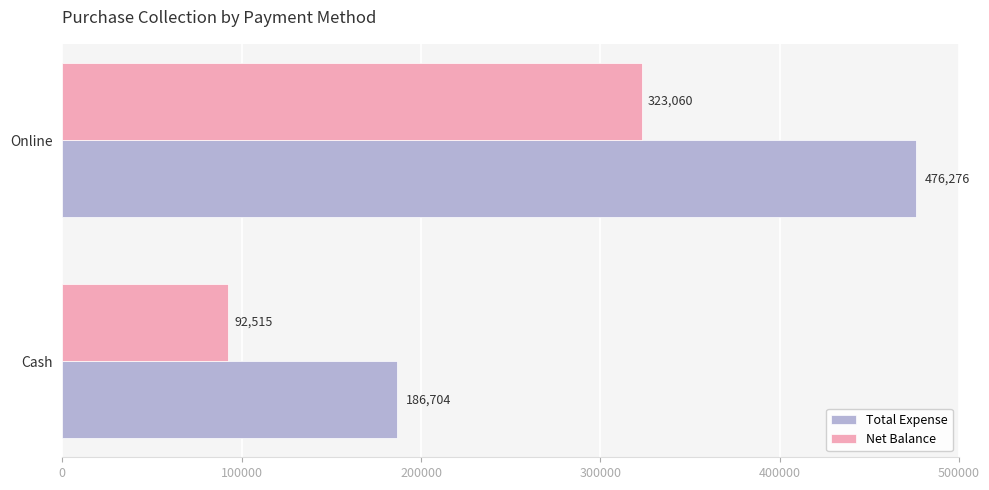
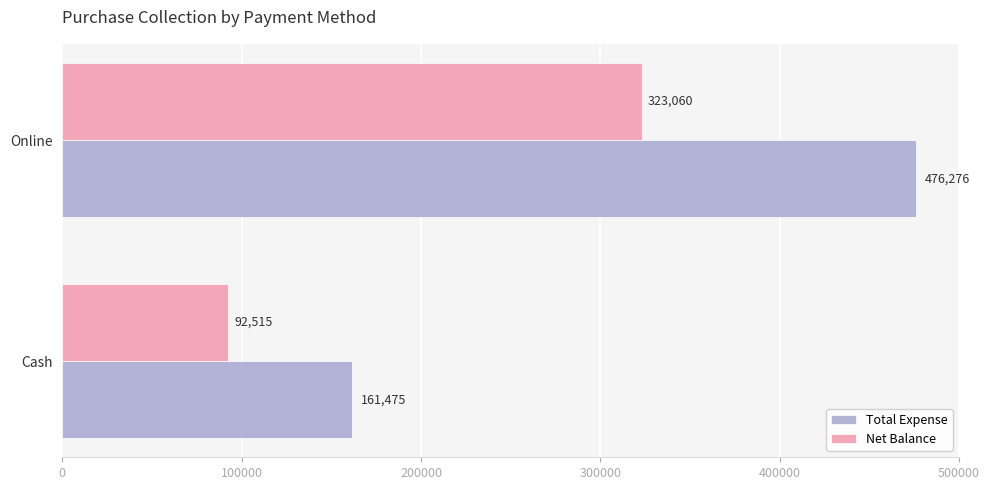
Total Expense, Cash: 186,704 -> 161,475
